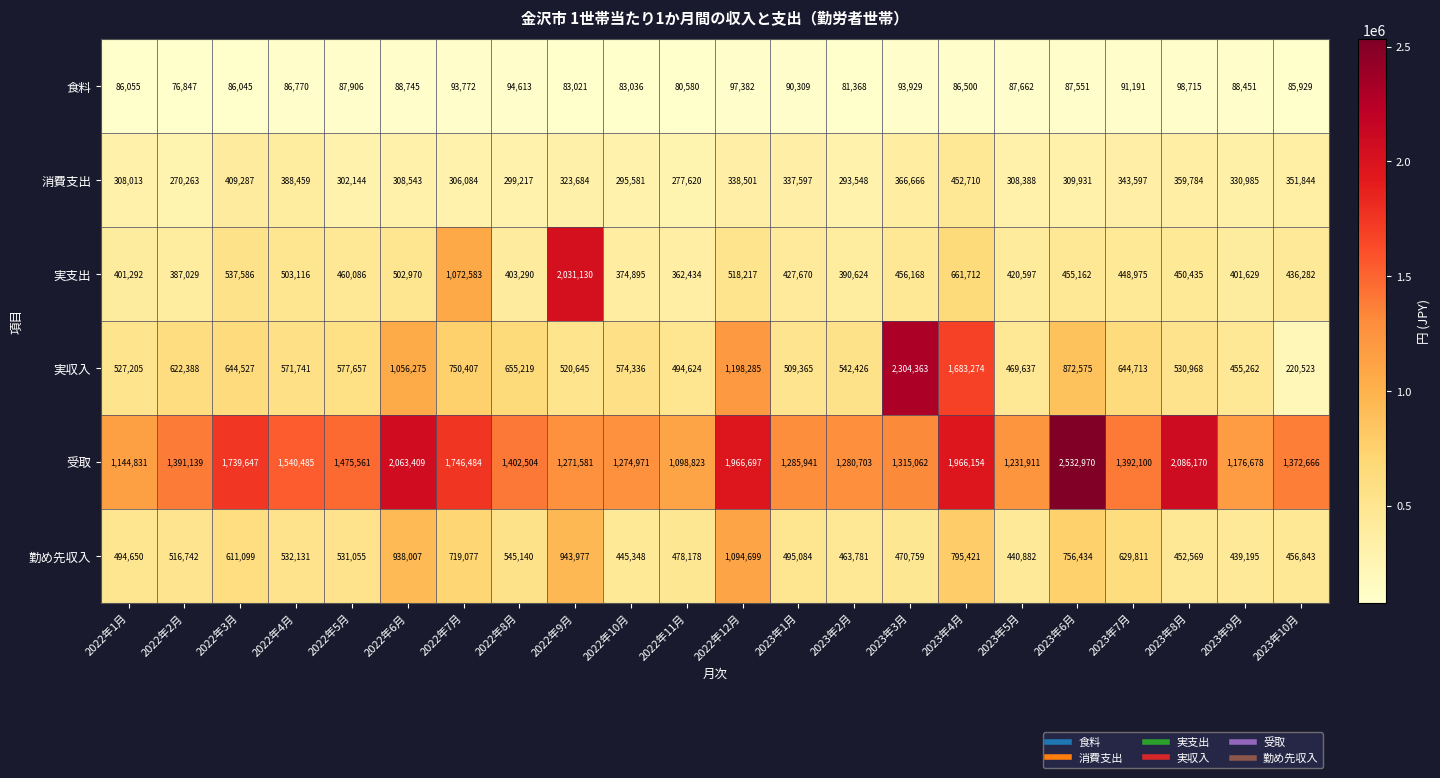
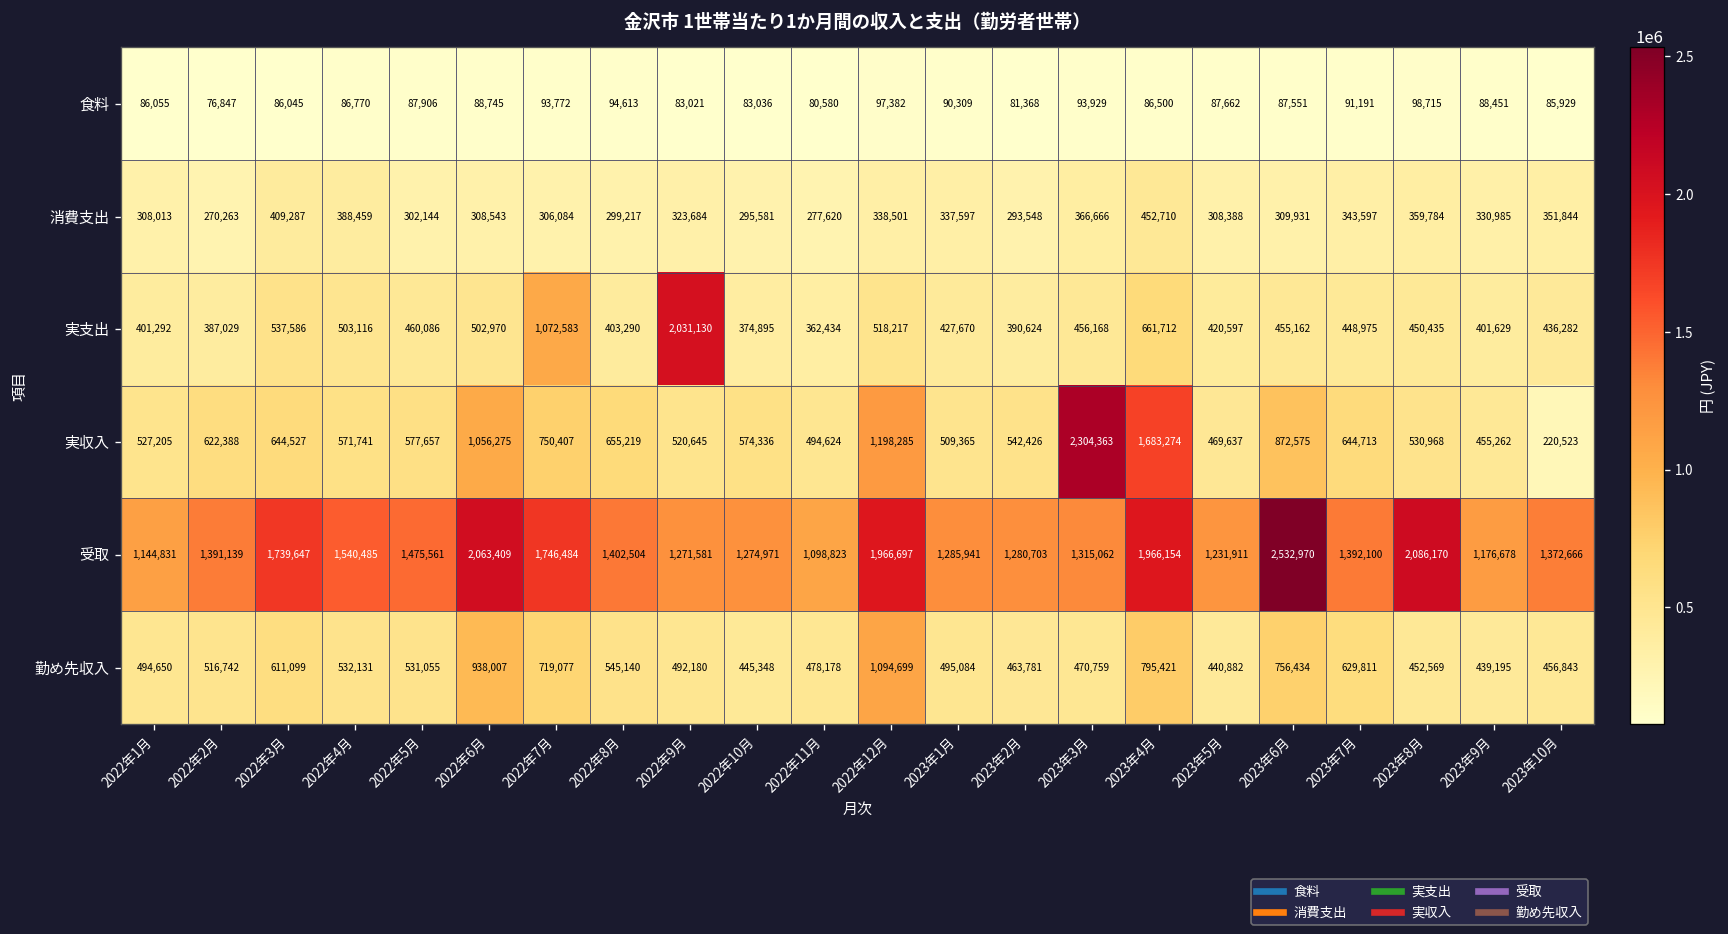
勤め先収入, 2022年9月: 943,977 -> 492,180
